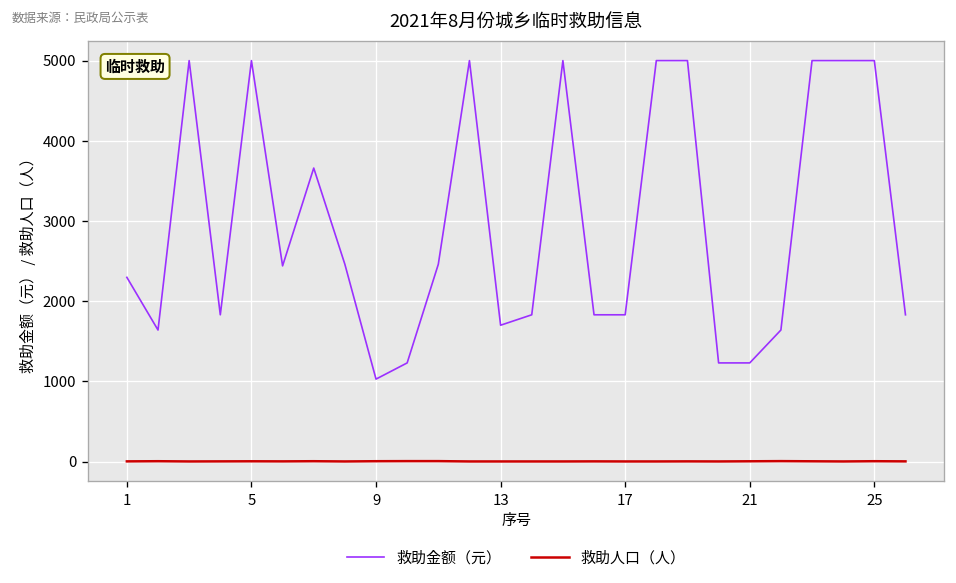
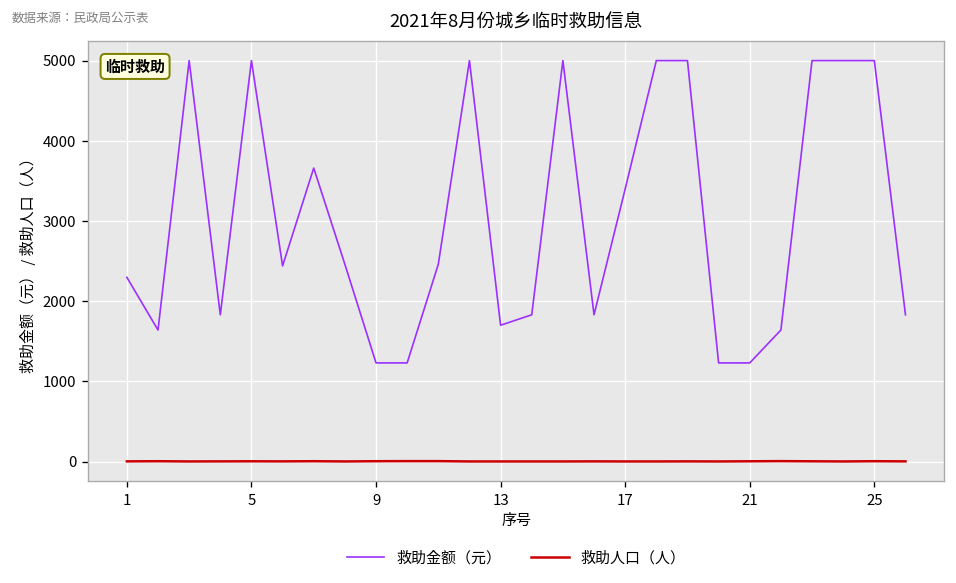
救助金额（元）, 9: 1000 -> 1200
救助金额（元）, 17: 1800 -> 3400
